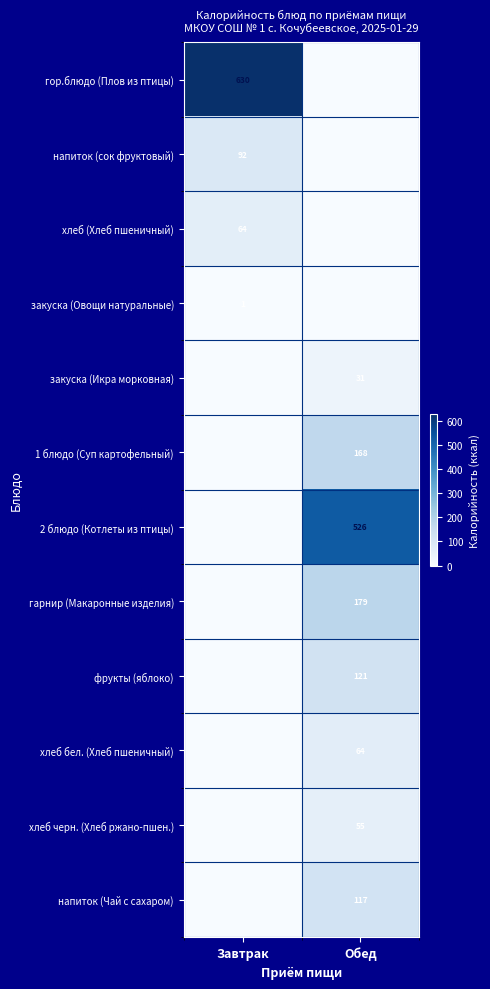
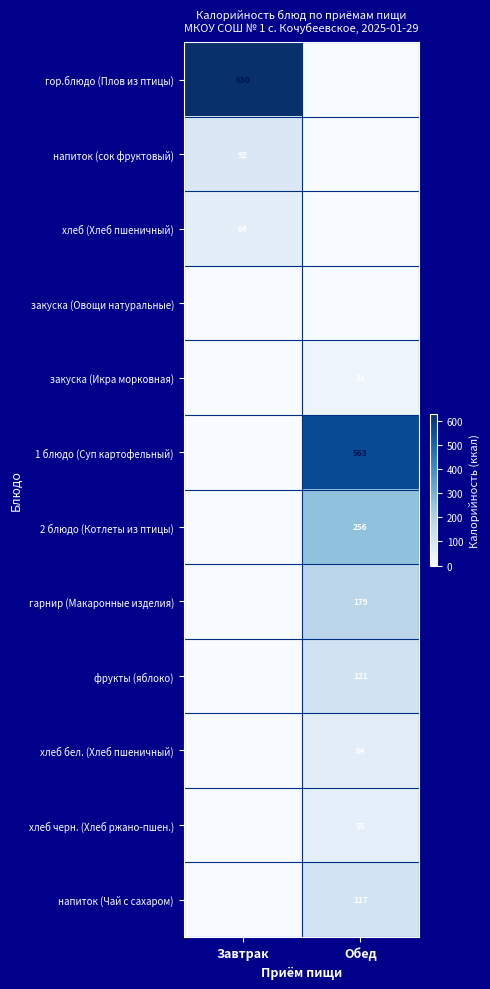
1 блюдо (Суп картофельный), Обед: 168 -> 563
2 блюдо (Котлеты из птицы), Обед: 526 -> 256
